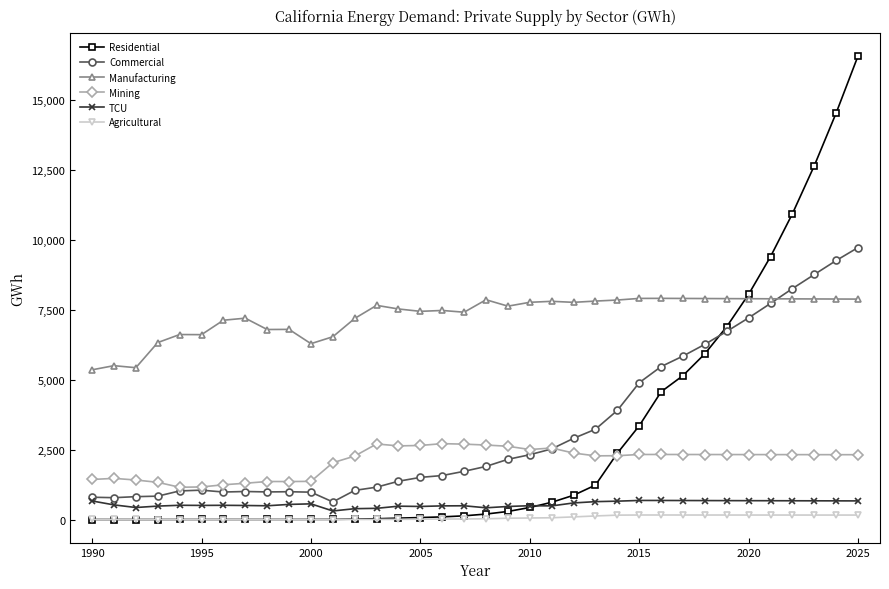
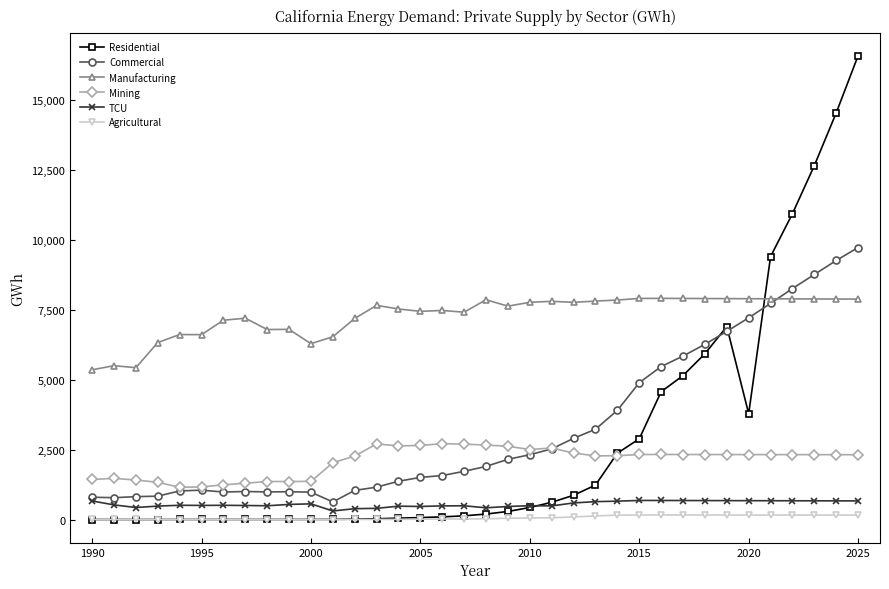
Residential, 2015: 3,300 -> 2,900
Residential, 2020: 8,000 -> 3,800
